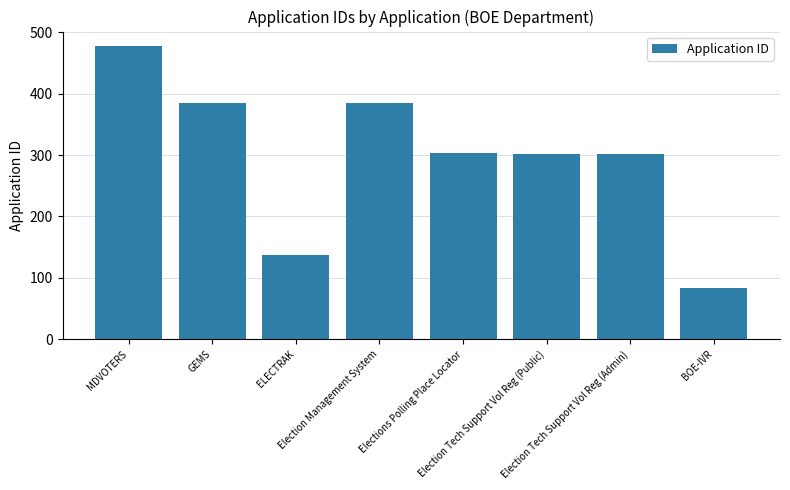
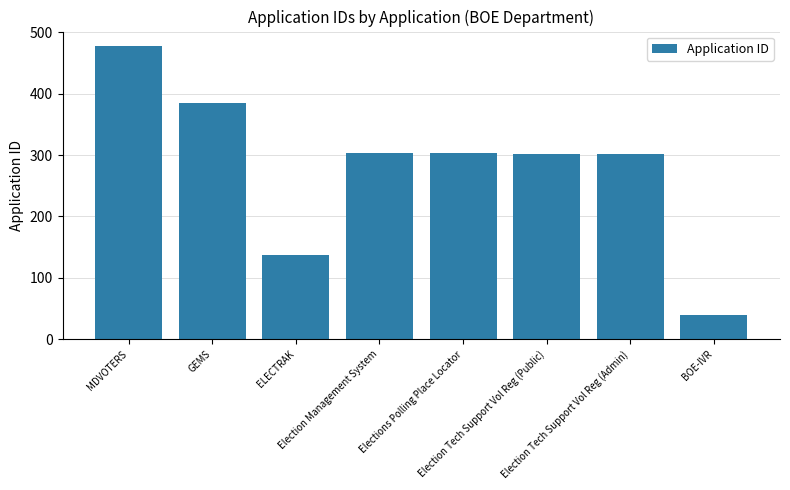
Election Management System: 380 -> 300
BOE-IVR: 80 -> 40
